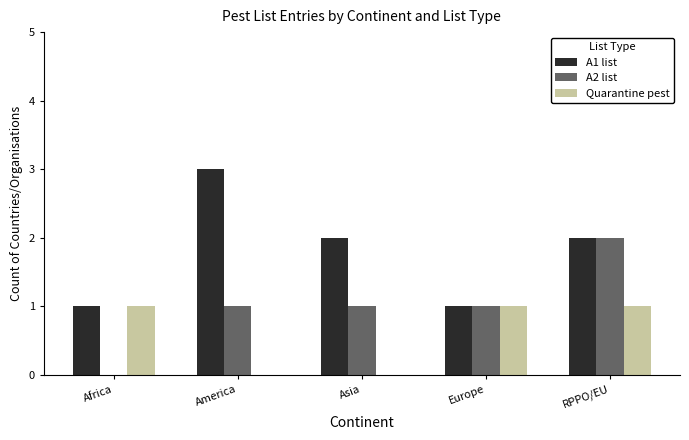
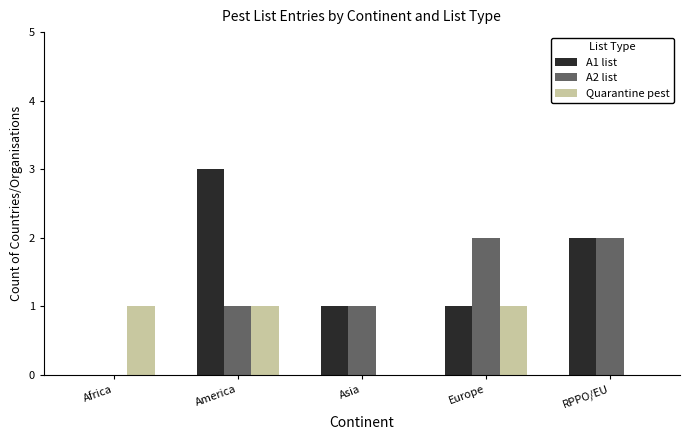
A1 list, Africa: 1 -> 0
Quarantine pest, America: 0 -> 1
A1 list, Asia: 2 -> 1
A2 list, Europe: 1 -> 2
Quarantine pest, RPPO/EU: 1 -> 0
